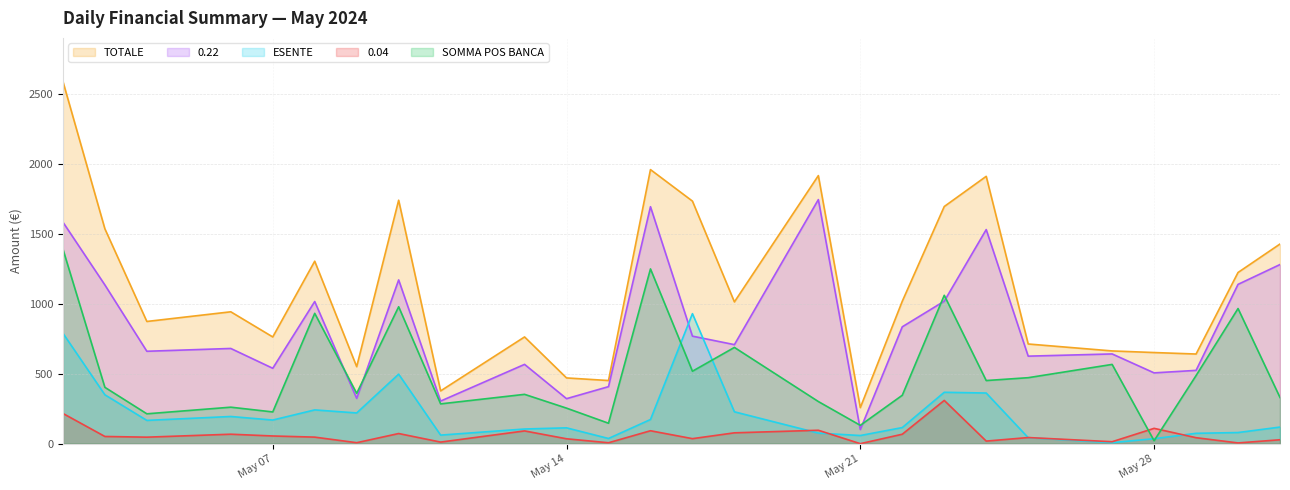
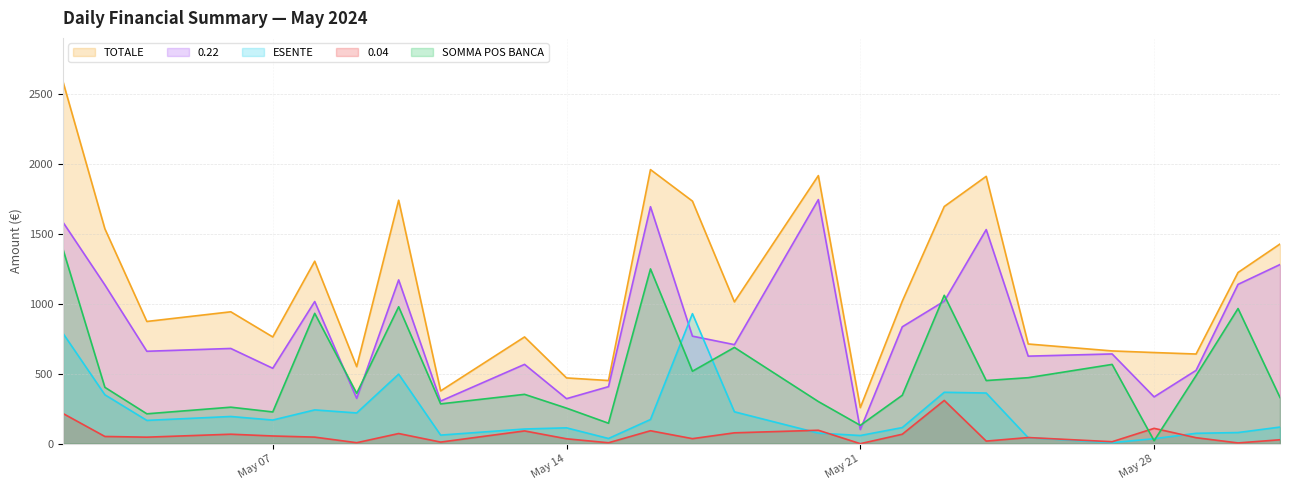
0.22, May 28: 510 -> 330
